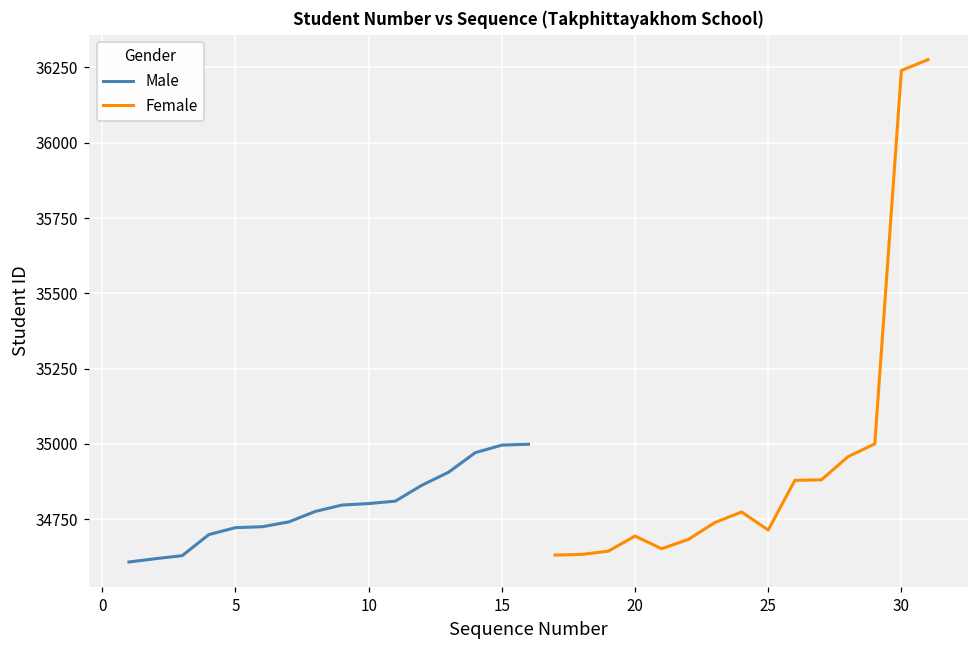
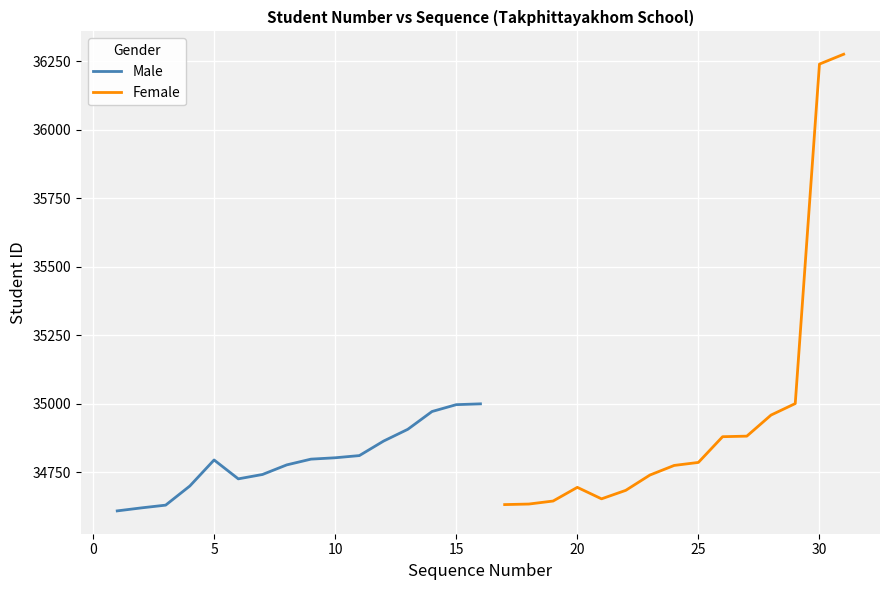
Male, 5: 34720 -> 34790
Female, 25: 34710 -> 34790
